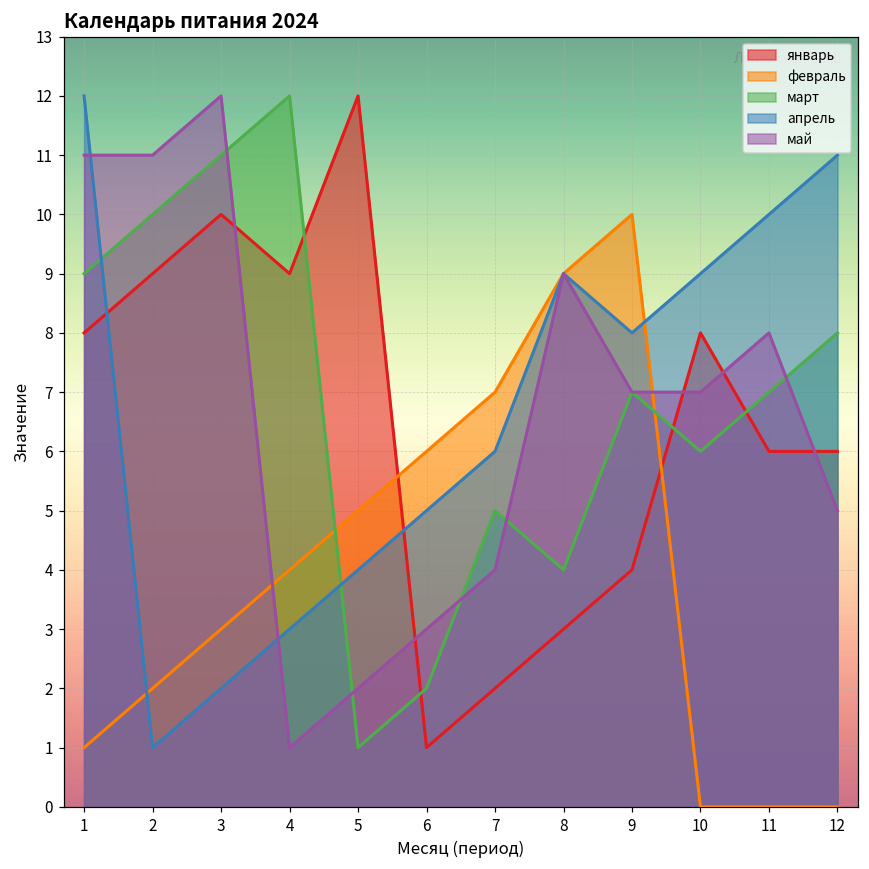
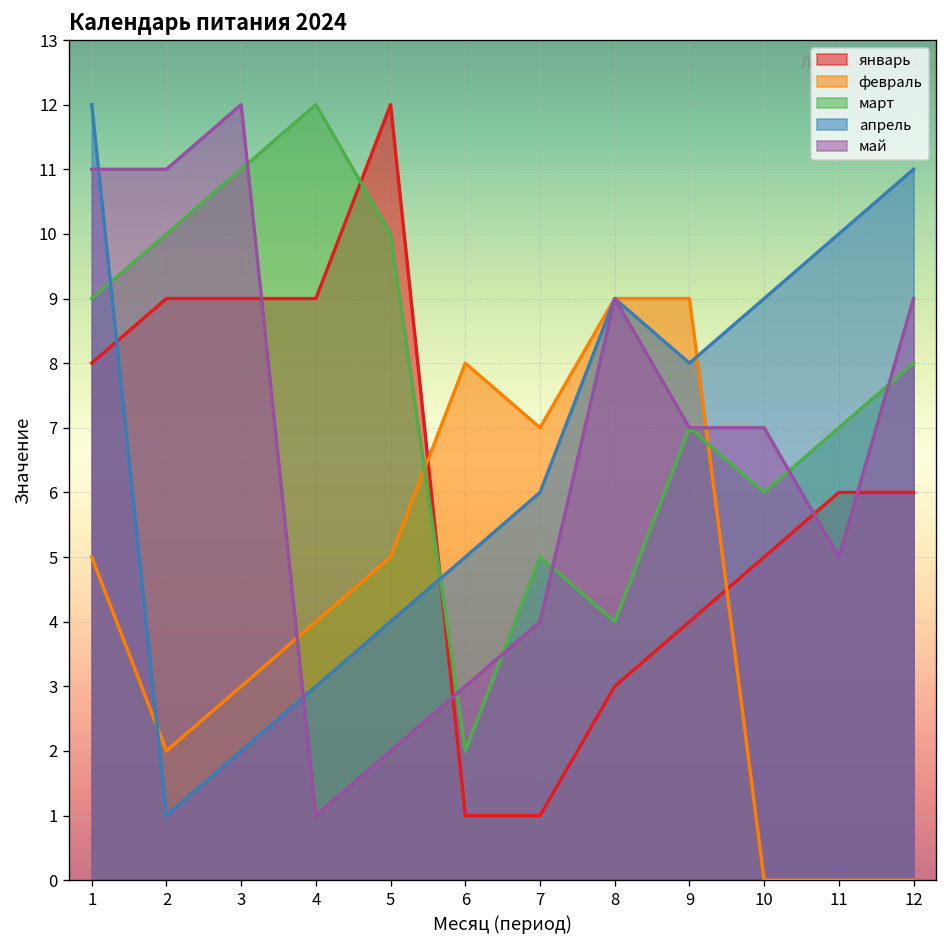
февраль, 1: 1 -> 5
январь, 3: 10 -> 9
март, 5: 1 -> 10
февраль, 6: 6 -> 8
январь, 7: 2 -> 1
февраль, 9: 10 -> 9
январь, 10: 8 -> 5
май, 11: 8 -> 5
май, 12: 5 -> 9
